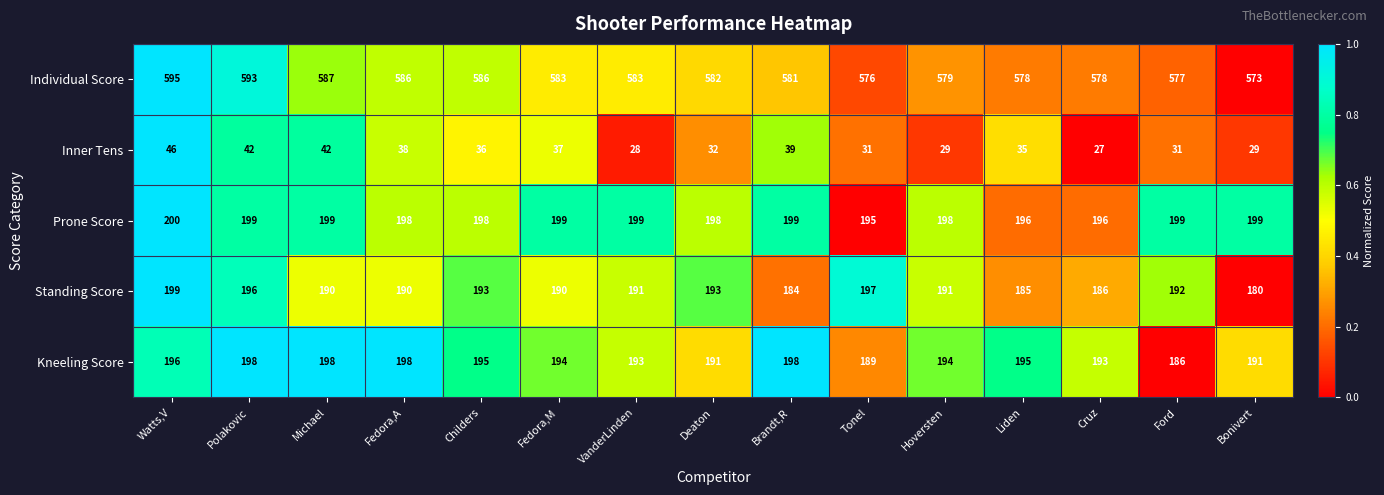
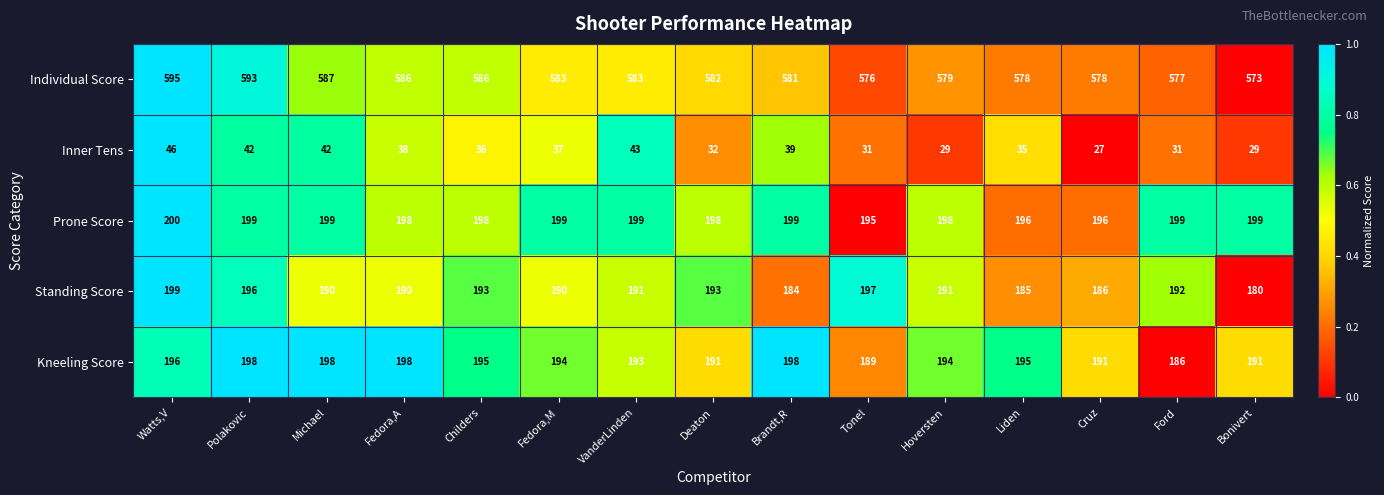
Inner Tens, VanderLinden: 28 -> 43
Kneeling Score, Cruz: 193 -> 191
